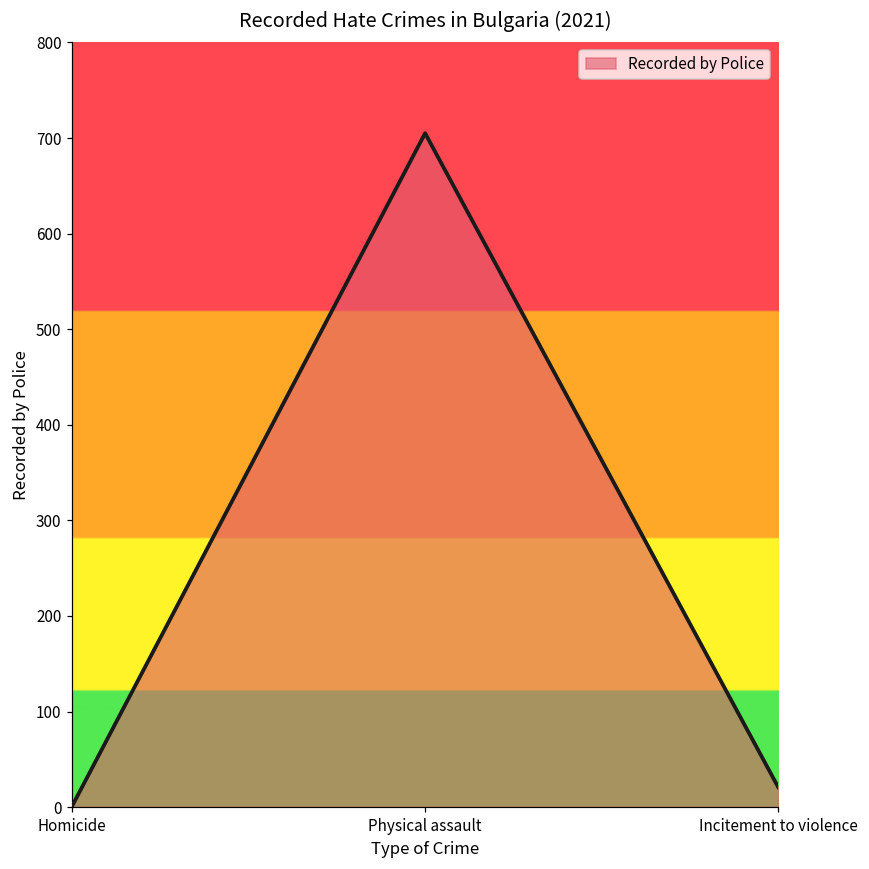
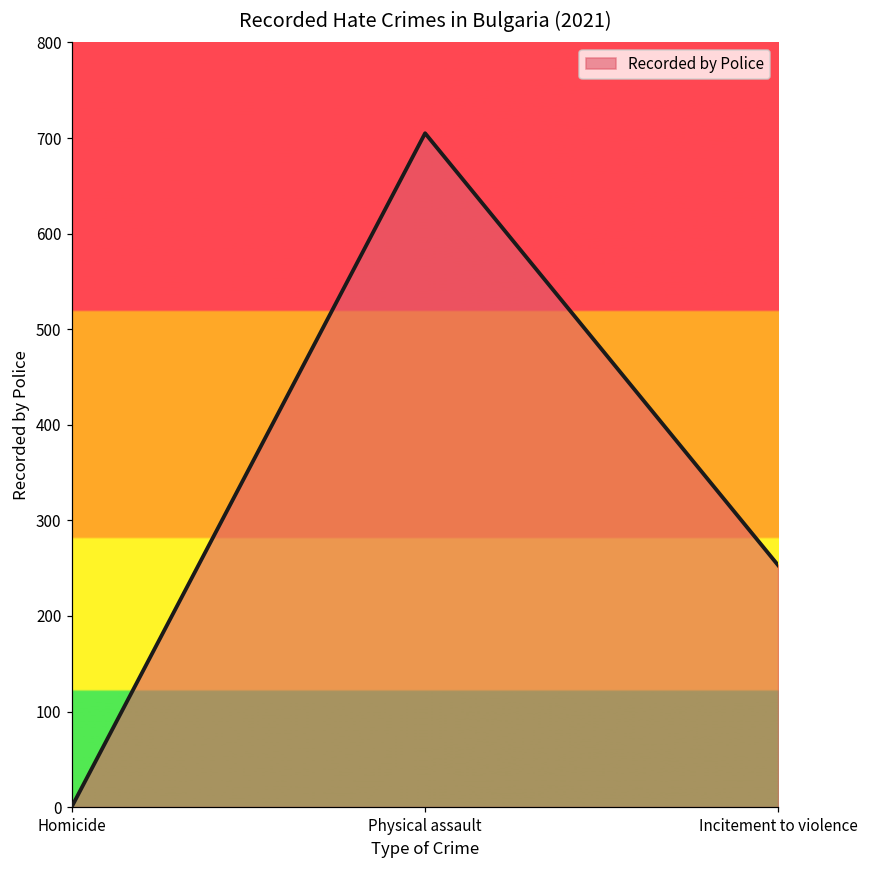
Incitement to violence: 20 -> 250
